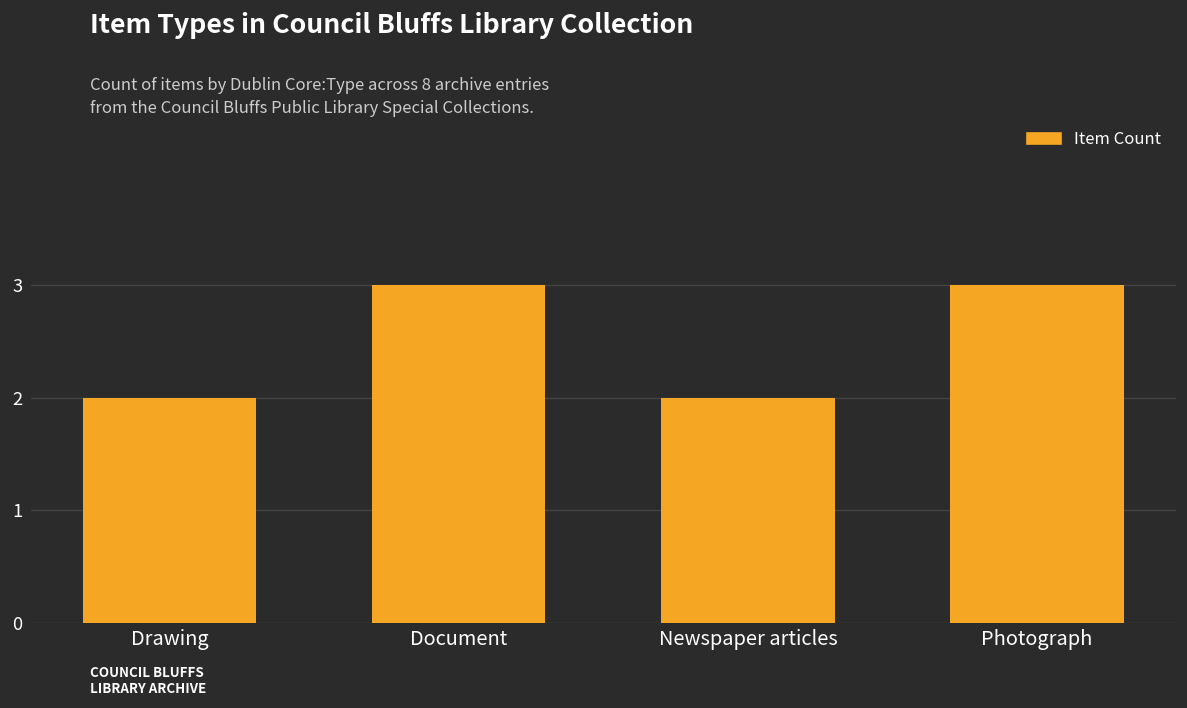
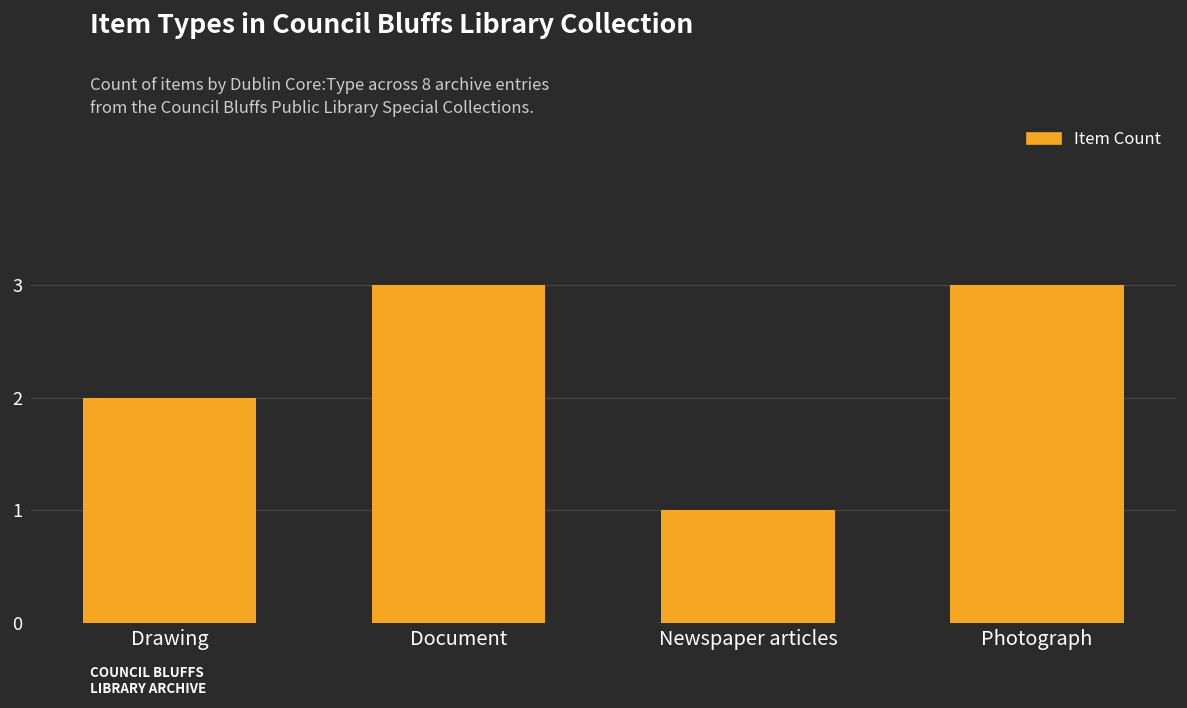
Newspaper articles: 2 -> 1
